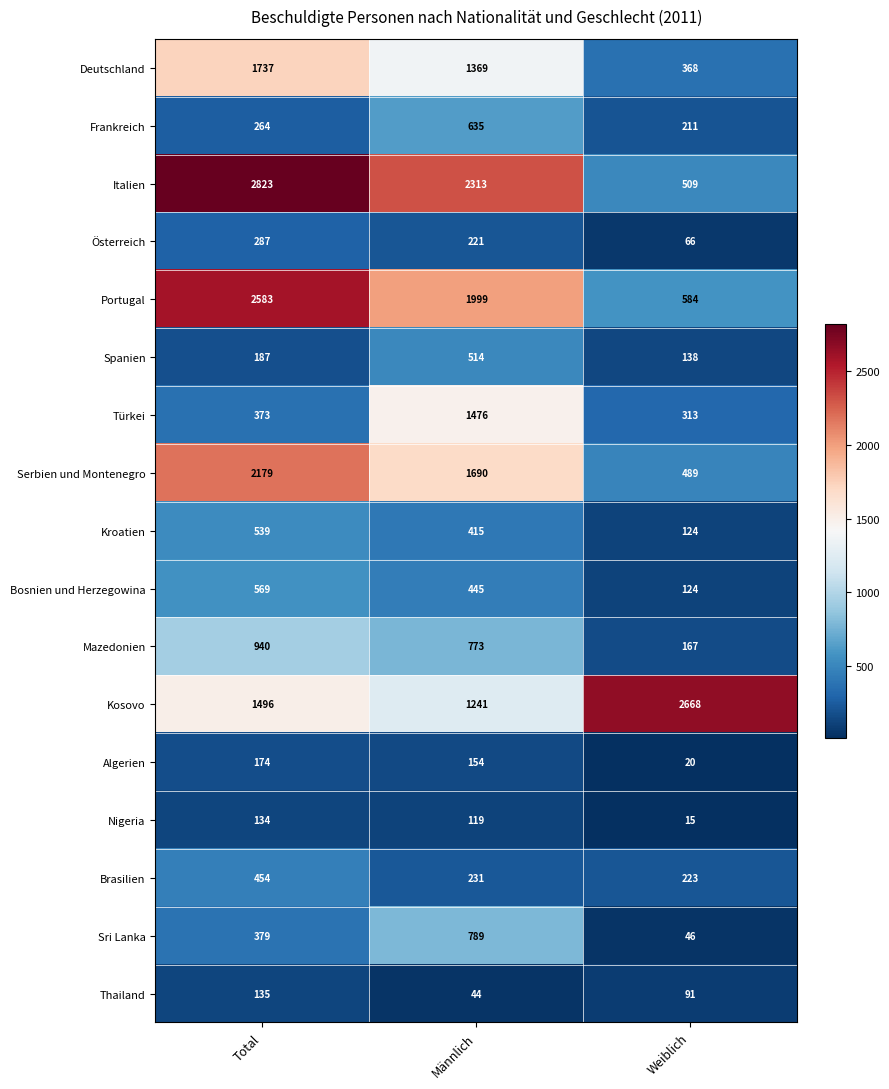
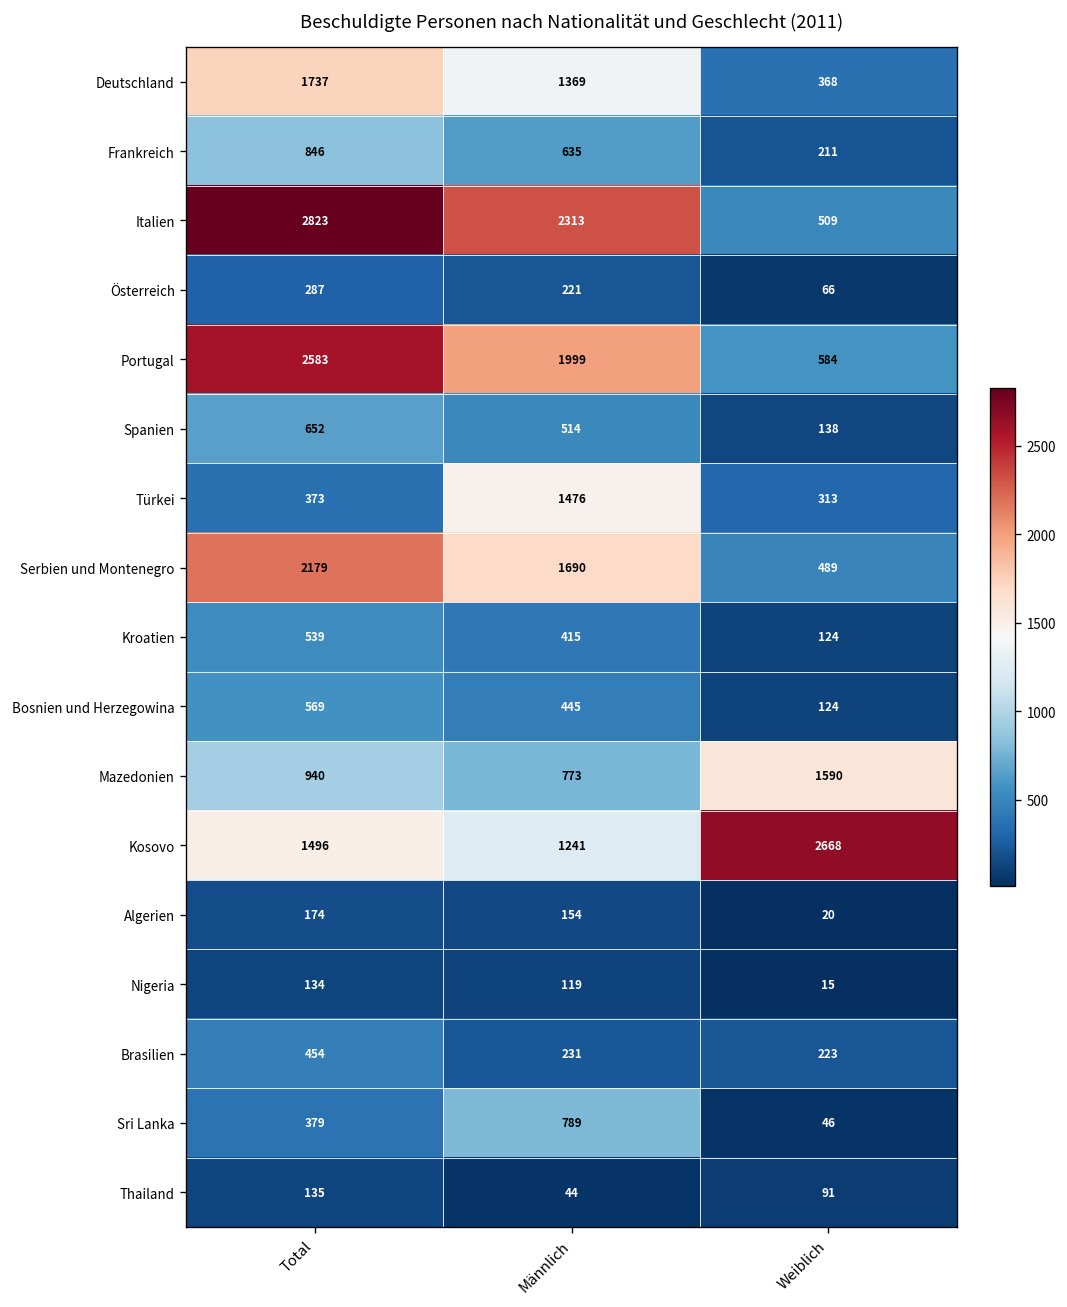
Frankreich, Total: 264 -> 846
Spanien, Total: 187 -> 652
Mazedonien, Weiblich: 167 -> 1590
